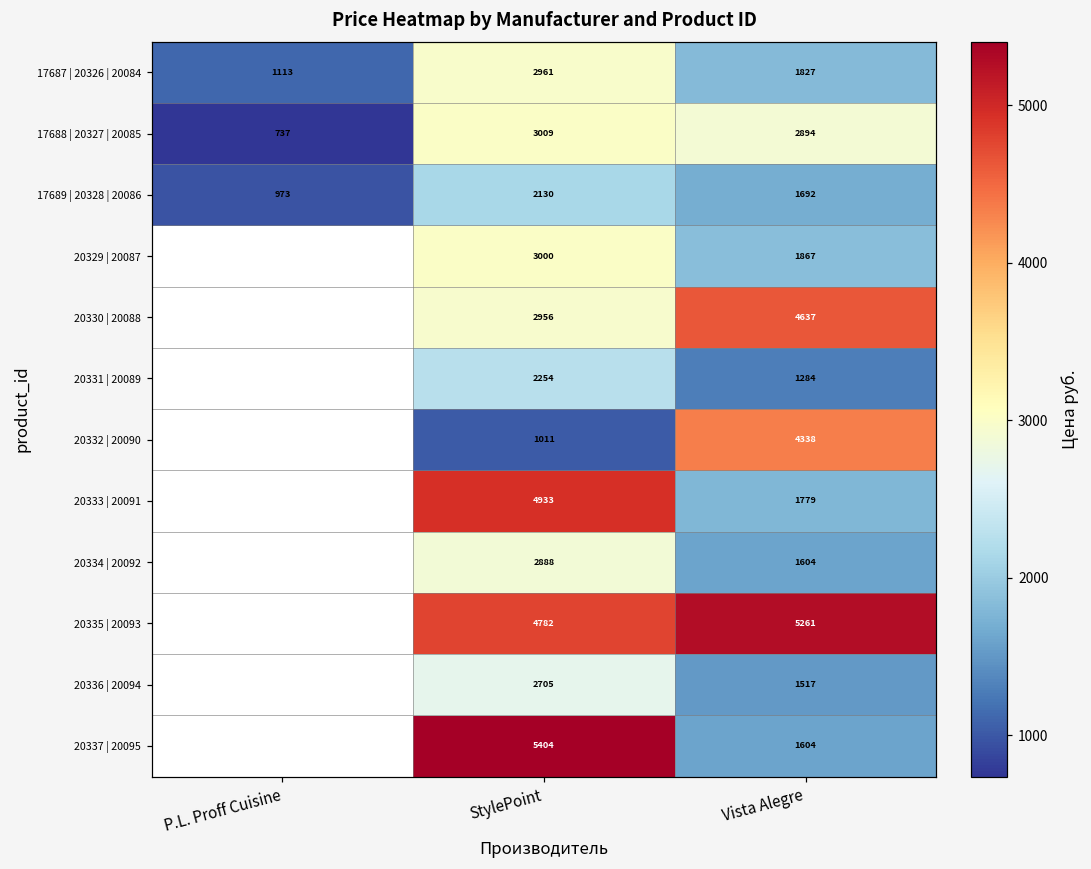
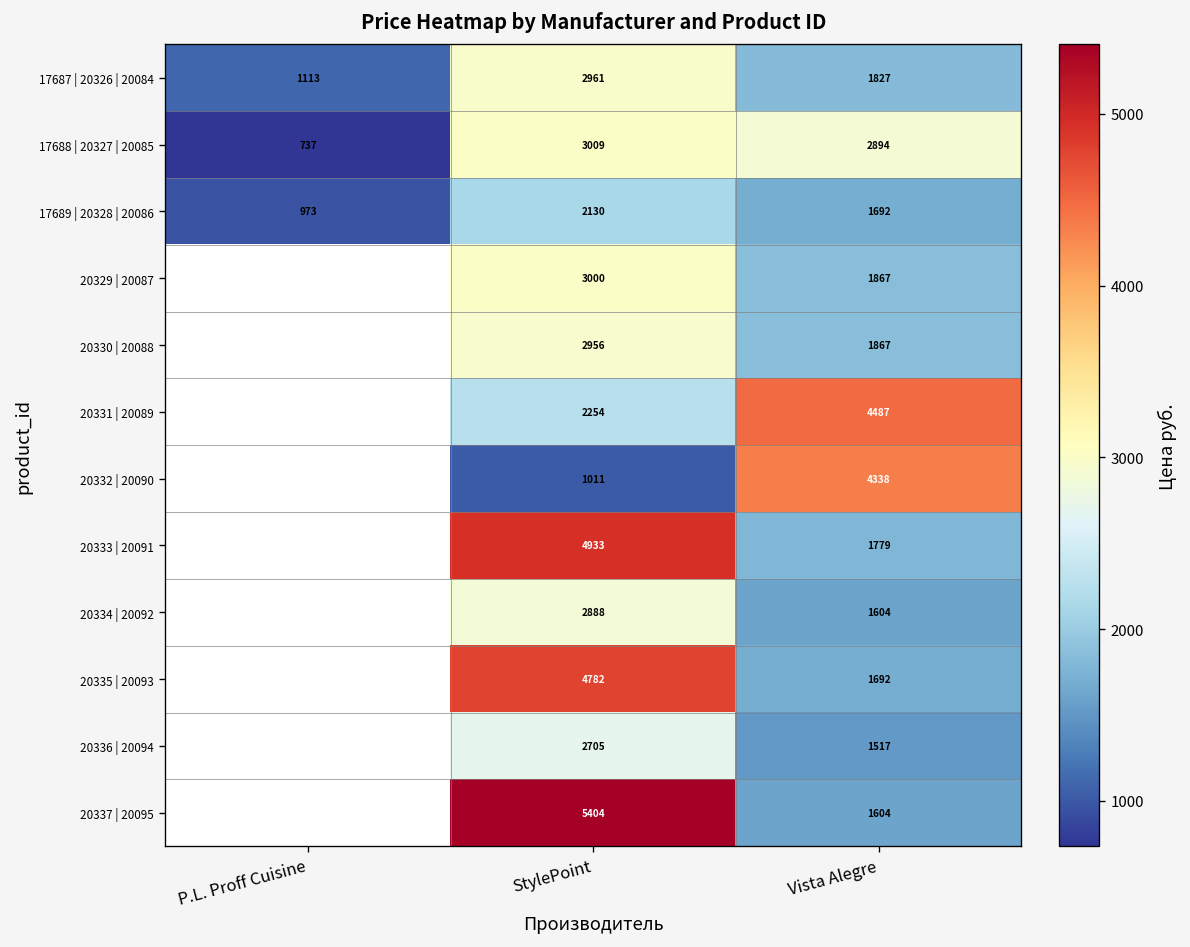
20330 | 20088, Vista Alegre: 4637 -> 1867
20331 | 20089, Vista Alegre: 1284 -> 4487
20335 | 20093, Vista Alegre: 5261 -> 1692
